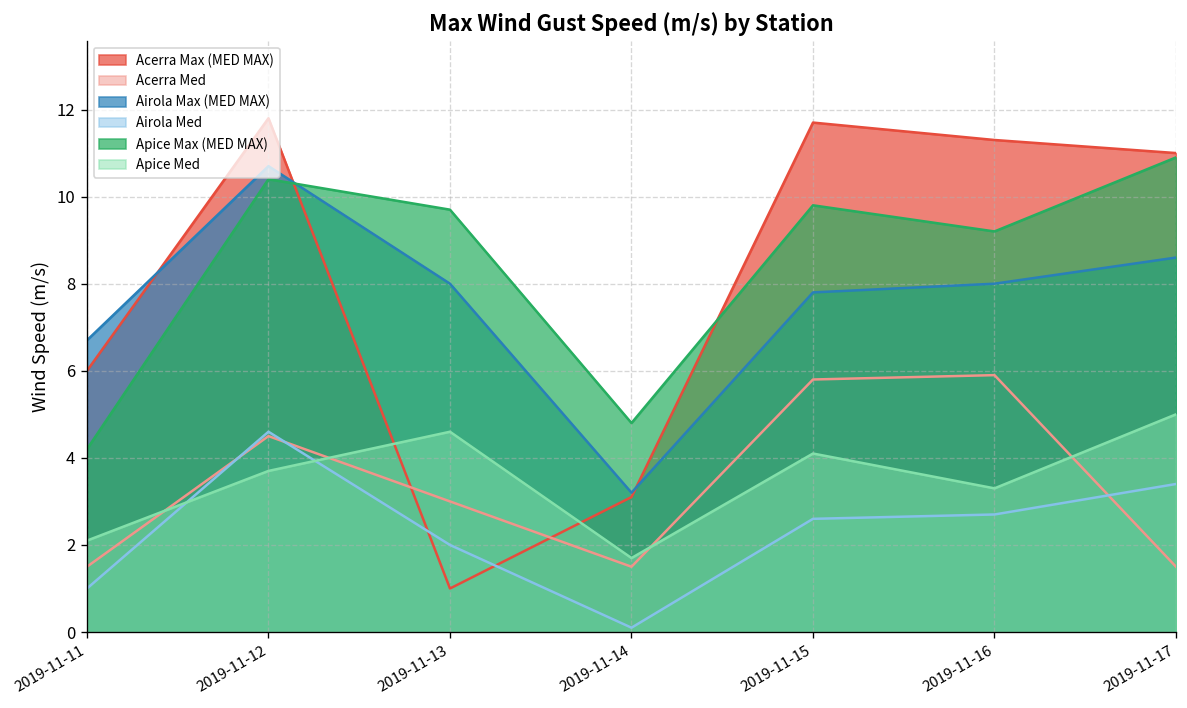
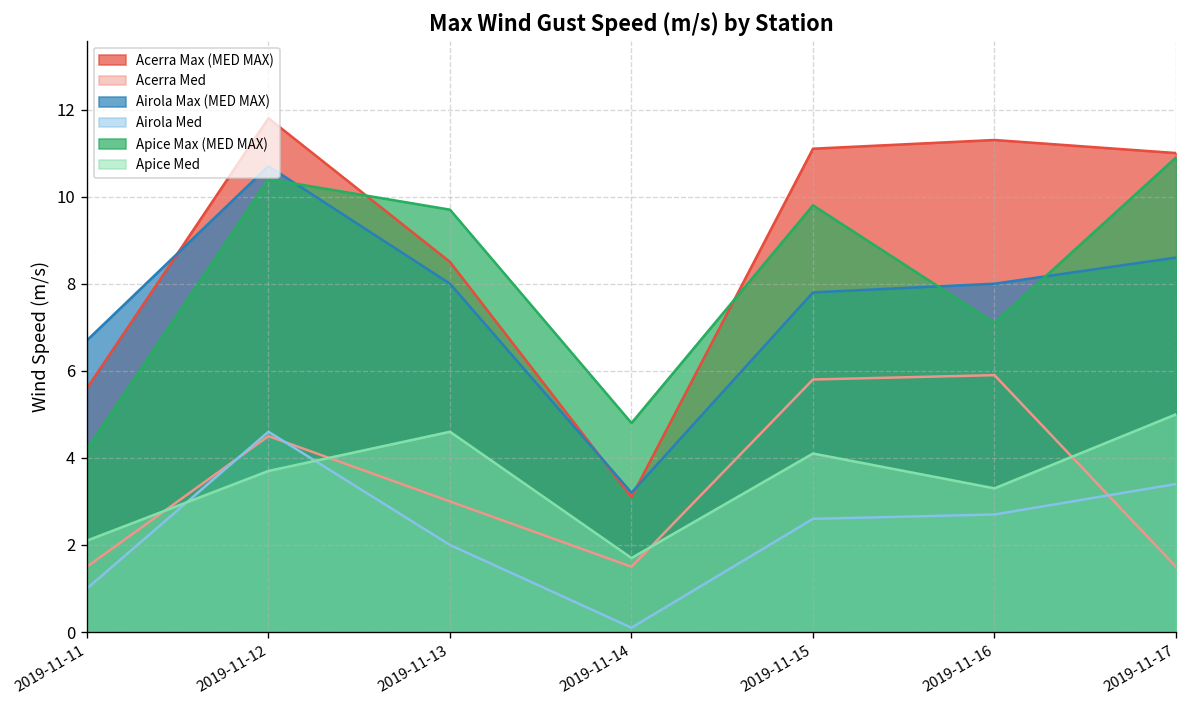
Acerra Max (MED MAX), 2019-11-11: 6.0 -> 5.6
Acerra Max (MED MAX), 2019-11-13: 1.0 -> 8.5
Acerra Max (MED MAX), 2019-11-15: 11.7 -> 11.1
Apice Max (MED MAX), 2019-11-16: 9.2 -> 7.1
